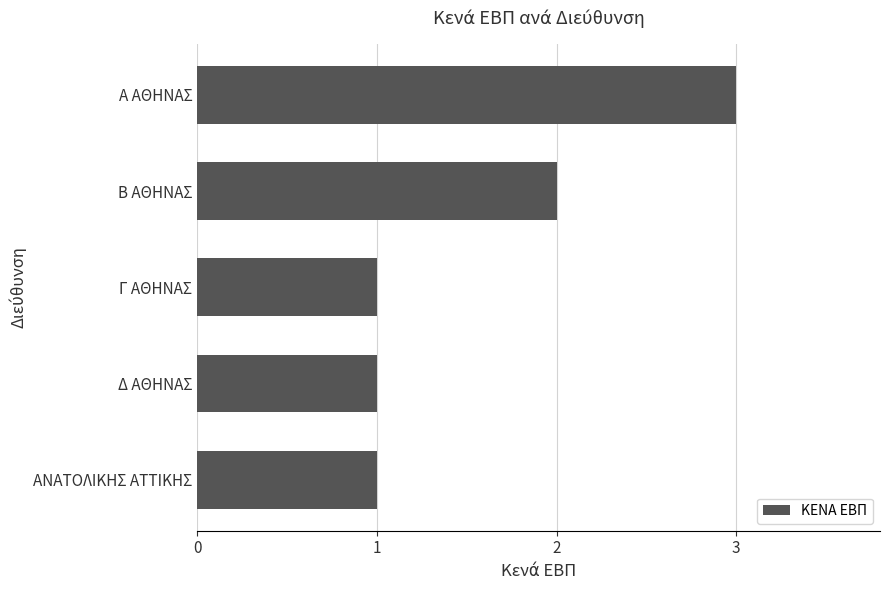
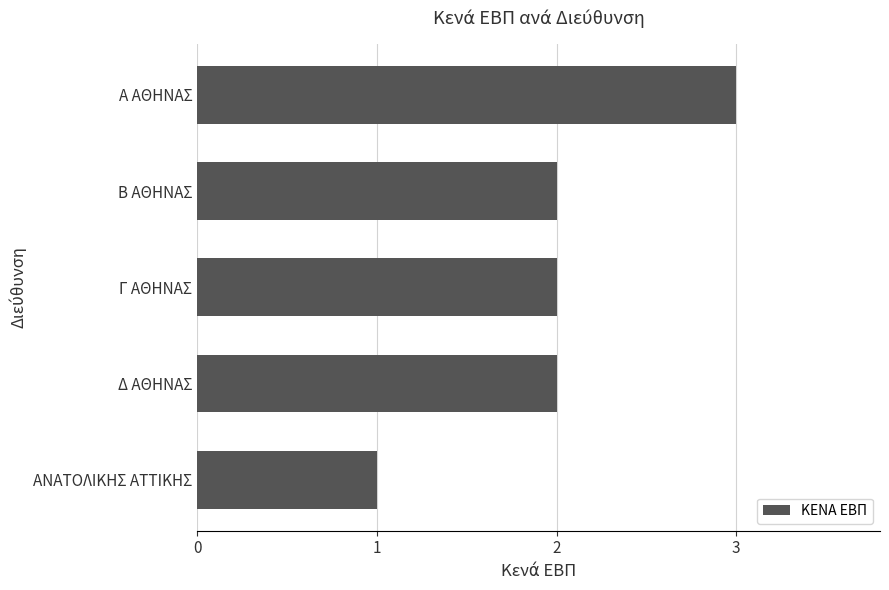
Γ ΑΘΗΝΑΣ: 1 -> 2
Δ ΑΘΗΝΑΣ: 1 -> 2
